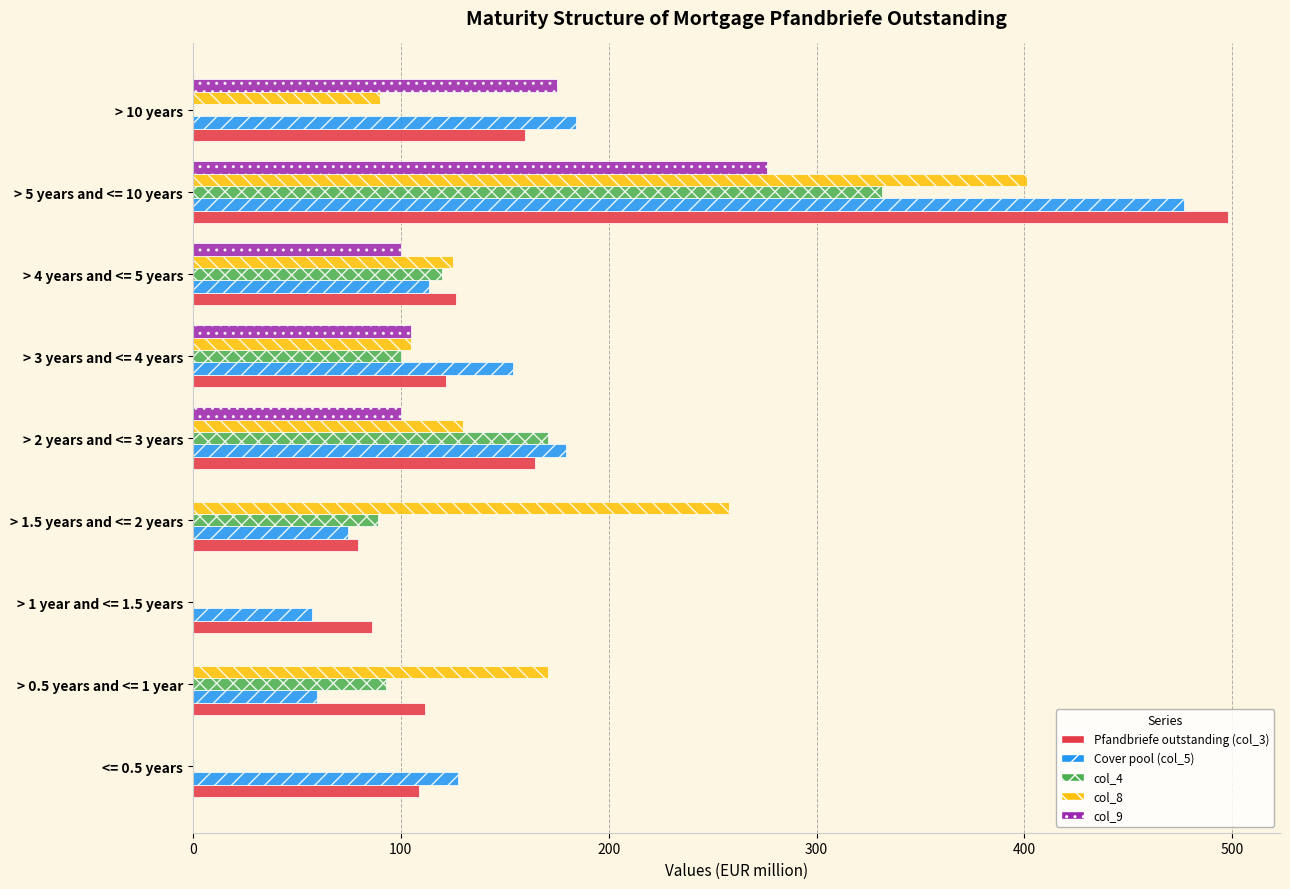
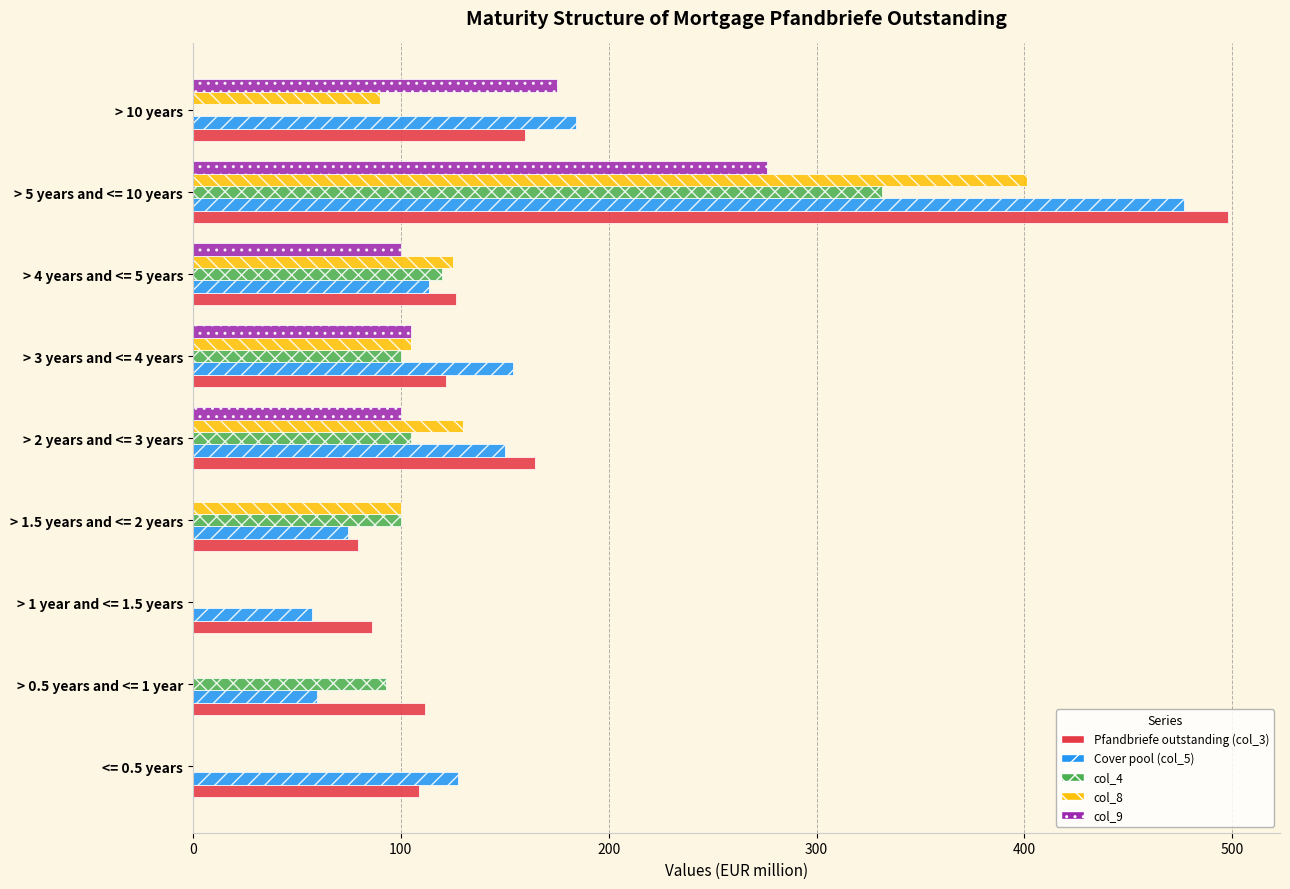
col_4, > 2 years and <= 3 years: 171 -> 105
Cover pool (col_5), > 2 years and <= 3 years: 179 -> 150
col_8, > 1.5 years and <= 2 years: 258 -> 100
col_4, > 1.5 years and <= 2 years: 89 -> 100
col_8, > 0.5 years and <= 1 year: 171 -> 0
